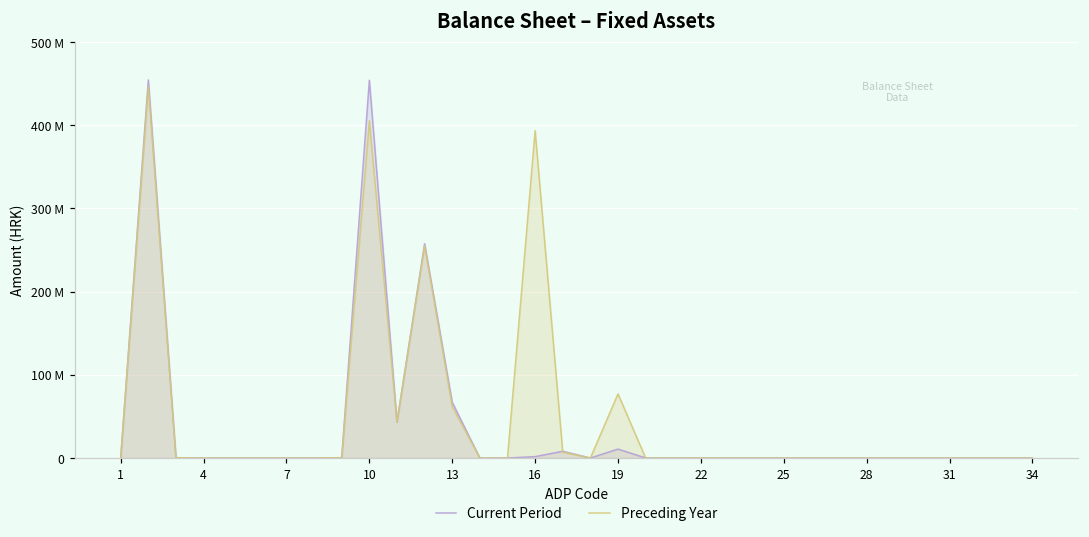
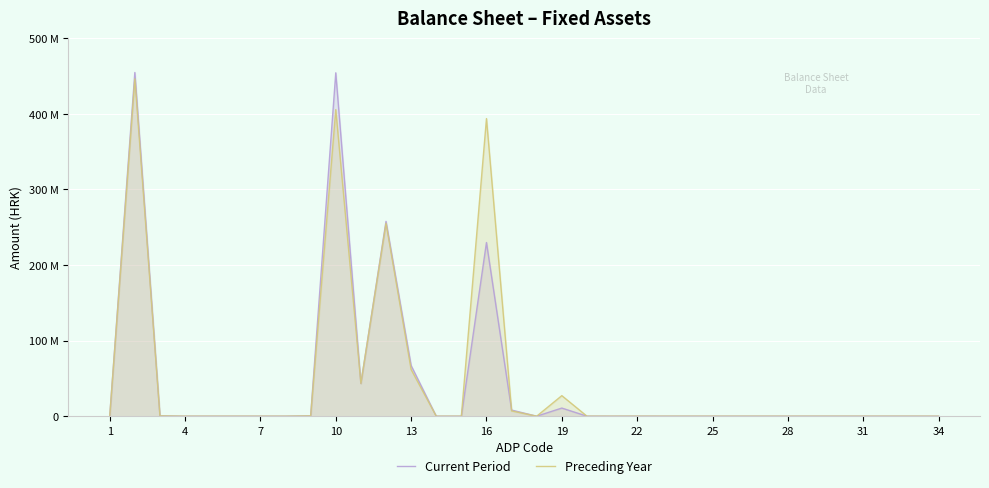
Current Period, 16: 0 -> 230000000
Preceding Year, 19: 80000000 -> 30000000
